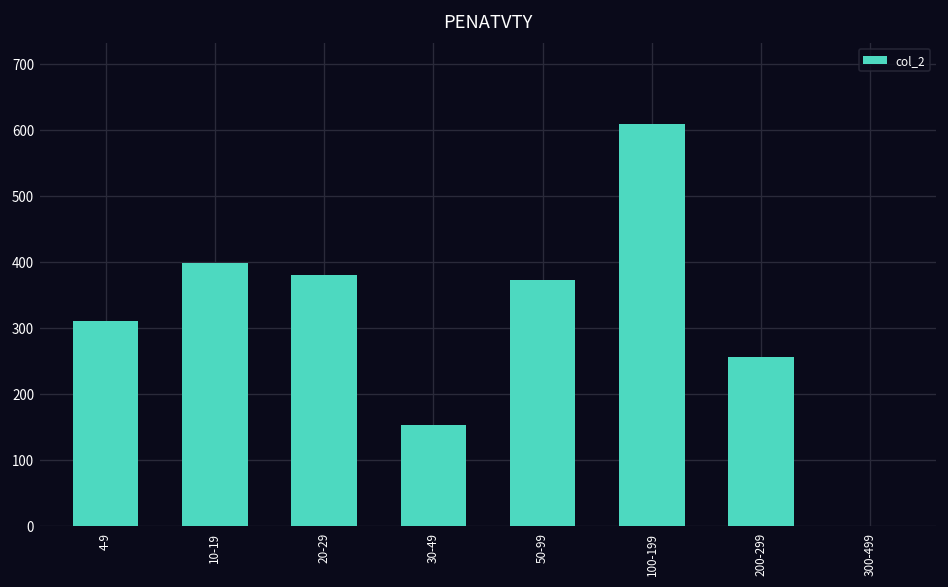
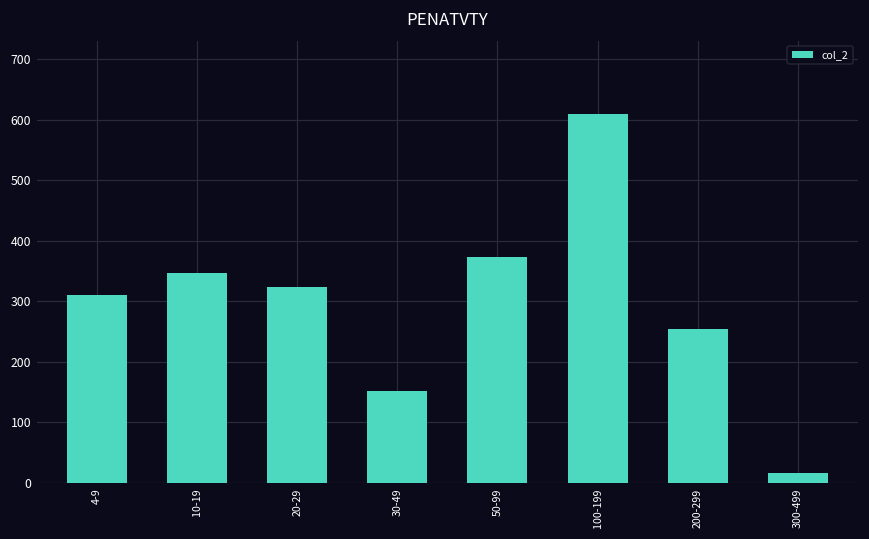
10-19: 400 -> 350
20-29: 380 -> 320
300-499: 0 -> 20
